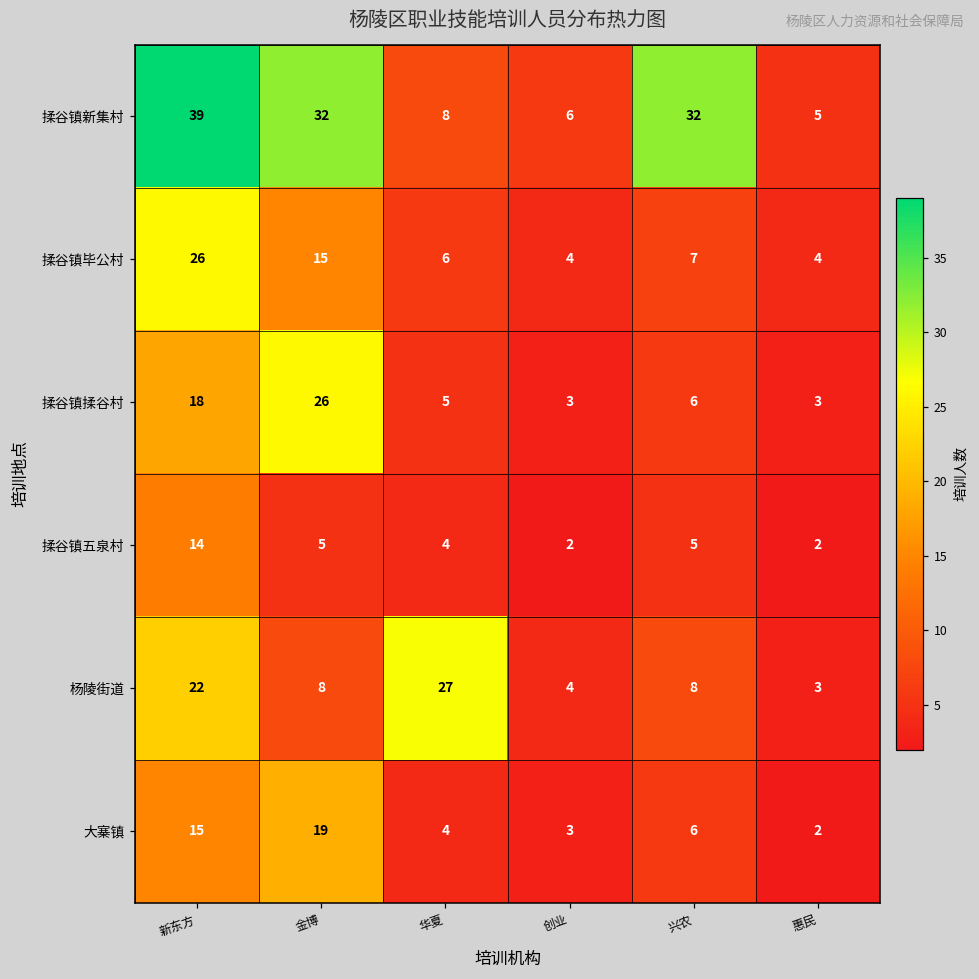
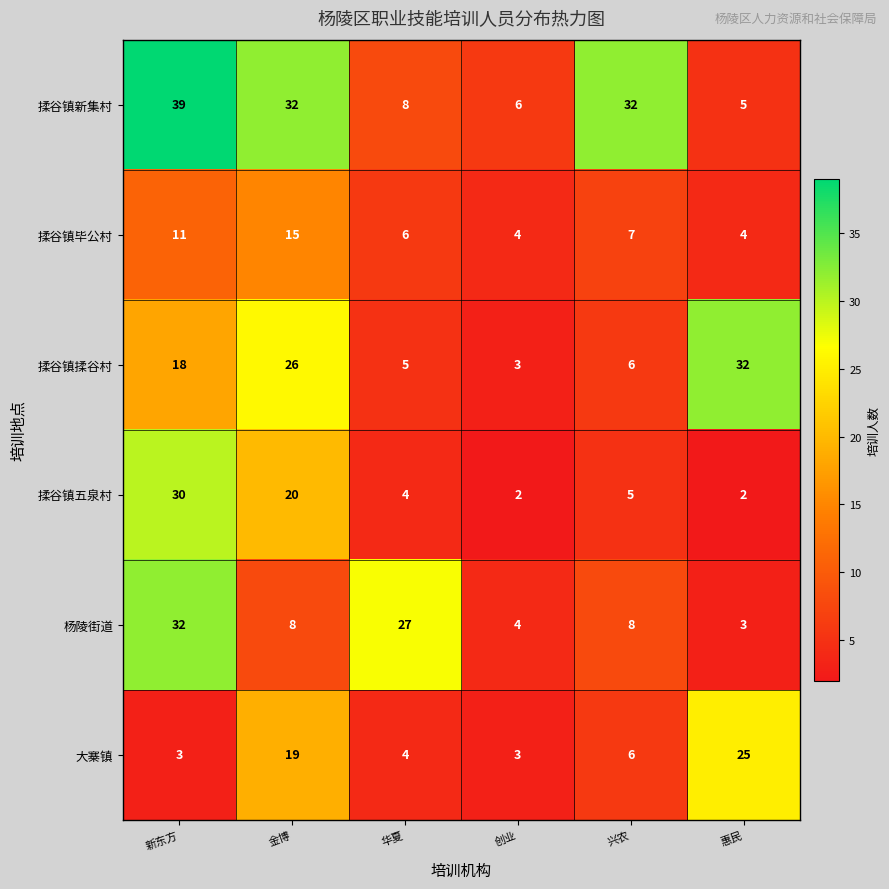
揉谷镇毕公村, 新东方: 26 -> 11
揉谷镇揉谷村, 惠民: 3 -> 32
揉谷镇五泉村, 新东方: 14 -> 30
揉谷镇五泉村, 金博: 5 -> 20
杨陵街道, 新东方: 22 -> 32
大寨镇, 新东方: 15 -> 3
大寨镇, 惠民: 2 -> 25
